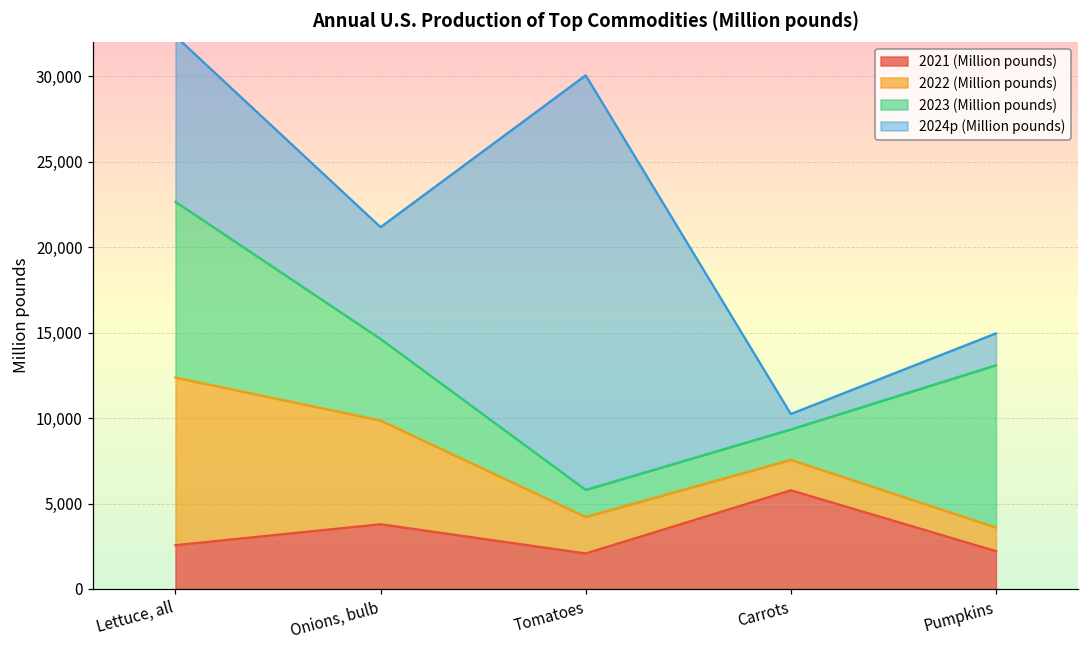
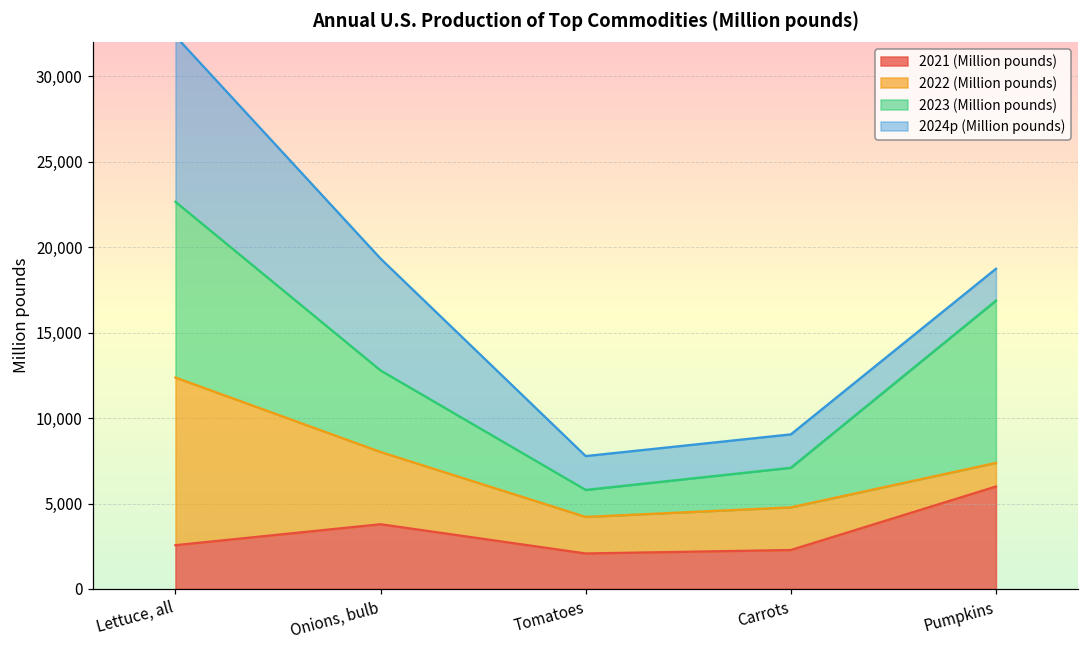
2022 (Million pounds), Onions, bulb: 6,100 -> 4,200
2024p (Million pounds), Tomatoes: 24,300 -> 2,000
2021 (Million pounds), Carrots: 5,800 -> 2,300
2022 (Million pounds), Carrots: 1,800 -> 2,500
2023 (Million pounds), Carrots: 1,800 -> 2,300
2024p (Million pounds), Carrots: 900 -> 2,000
2021 (Million pounds), Pumpkins: 2,200 -> 6,000
